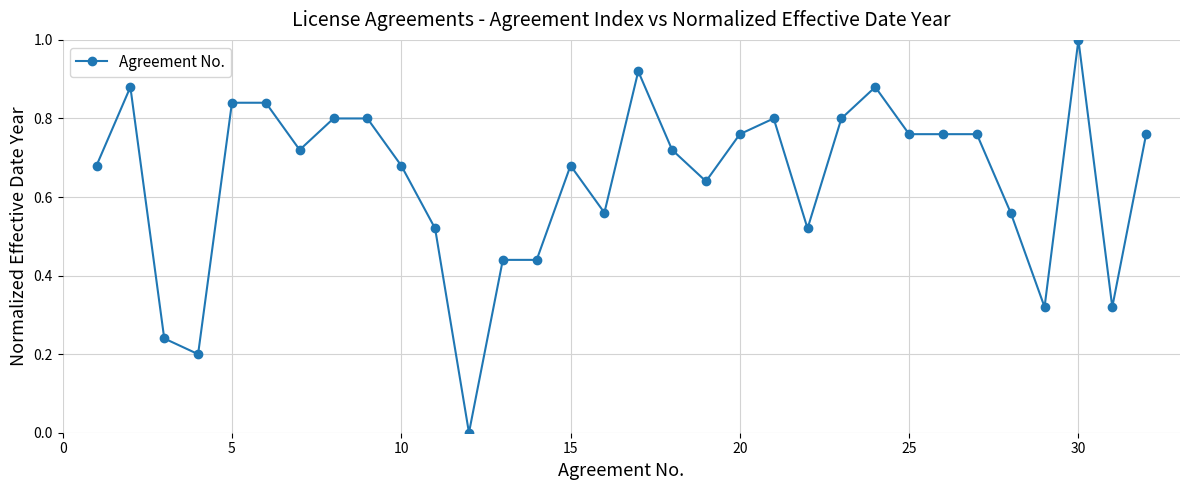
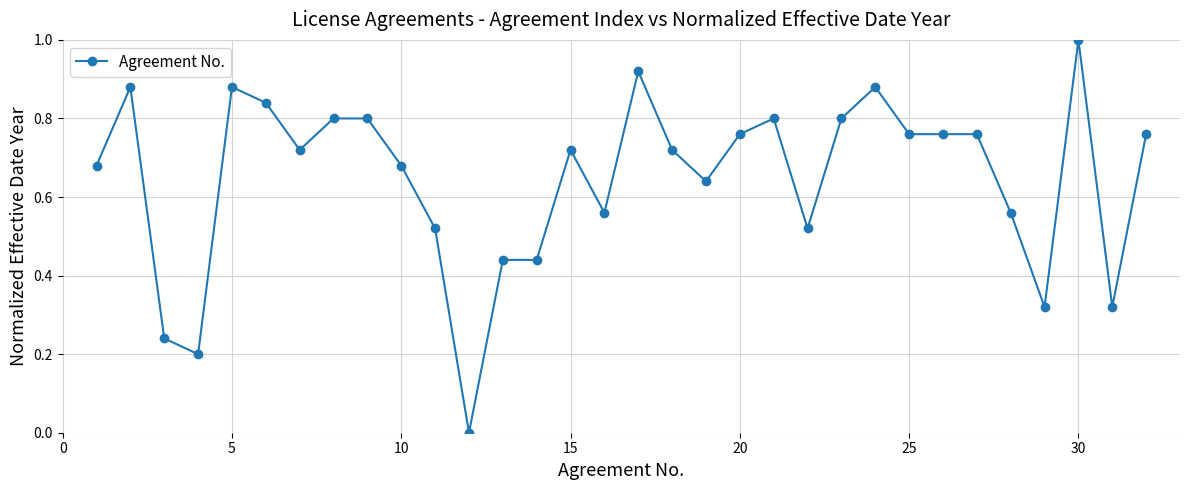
5: 0.84 -> 0.88
15: 0.68 -> 0.72
